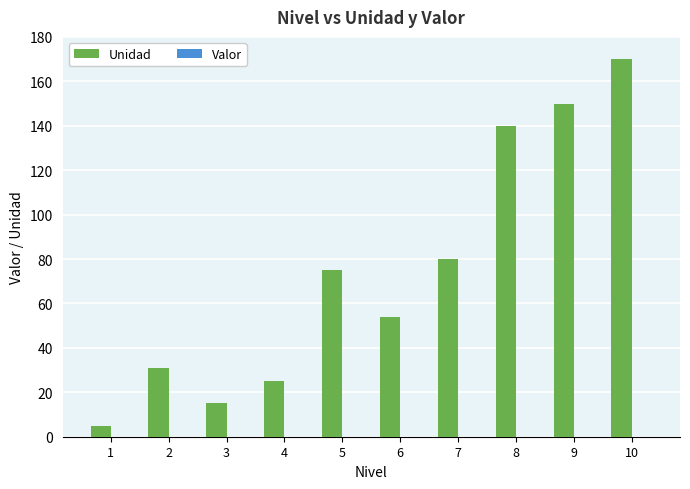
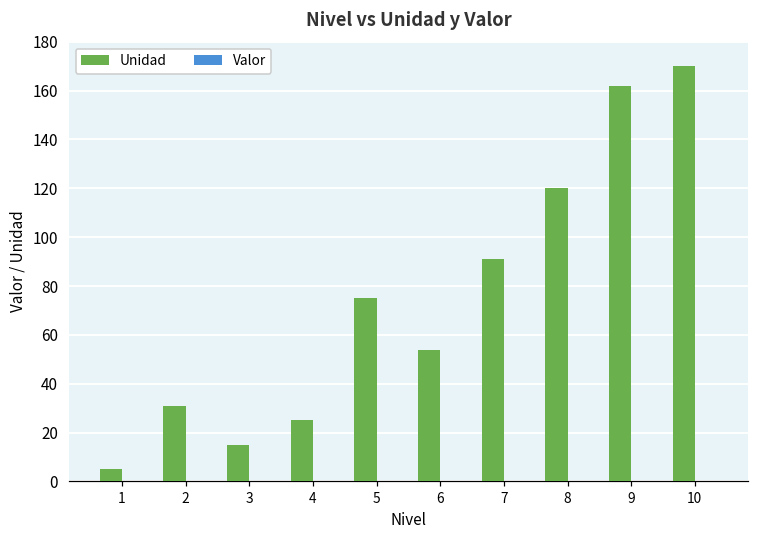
Unidad, 7: 80 -> 91
Unidad, 8: 140 -> 120
Unidad, 9: 150 -> 162
